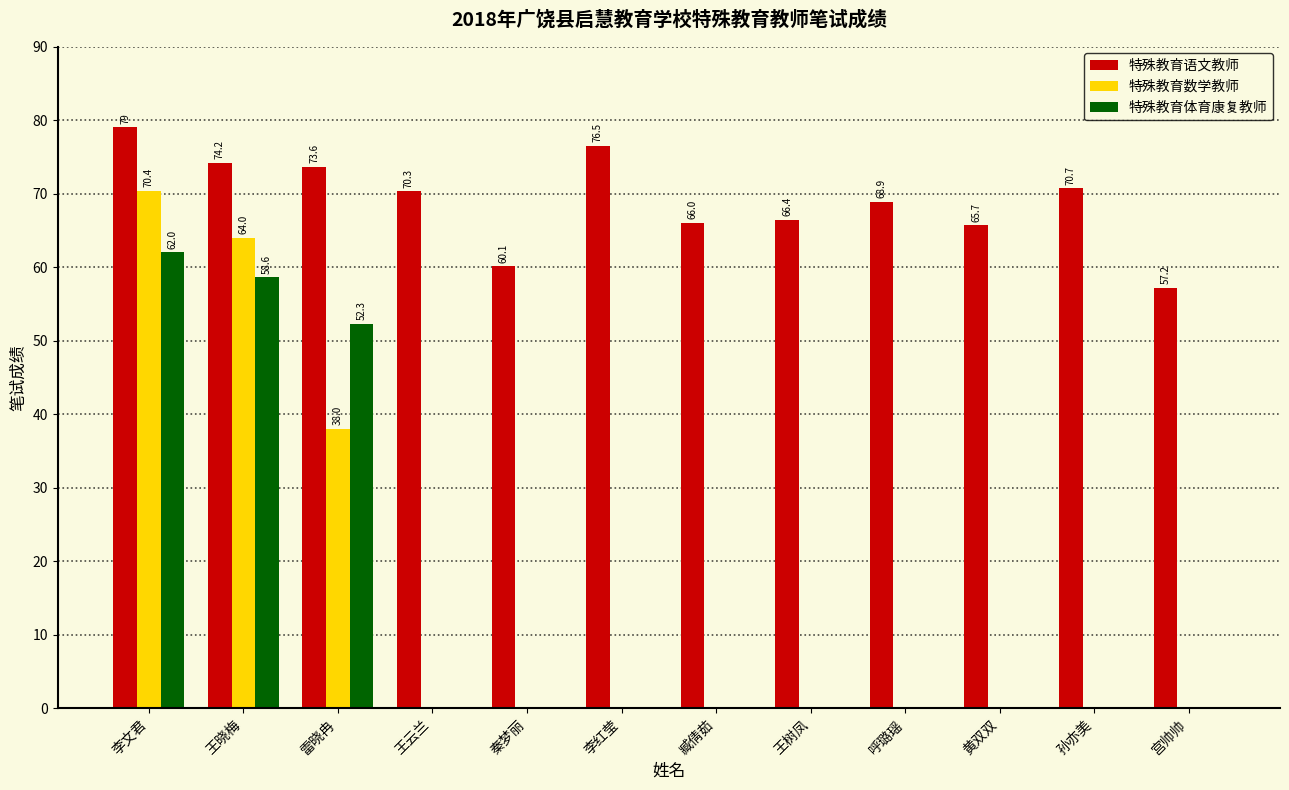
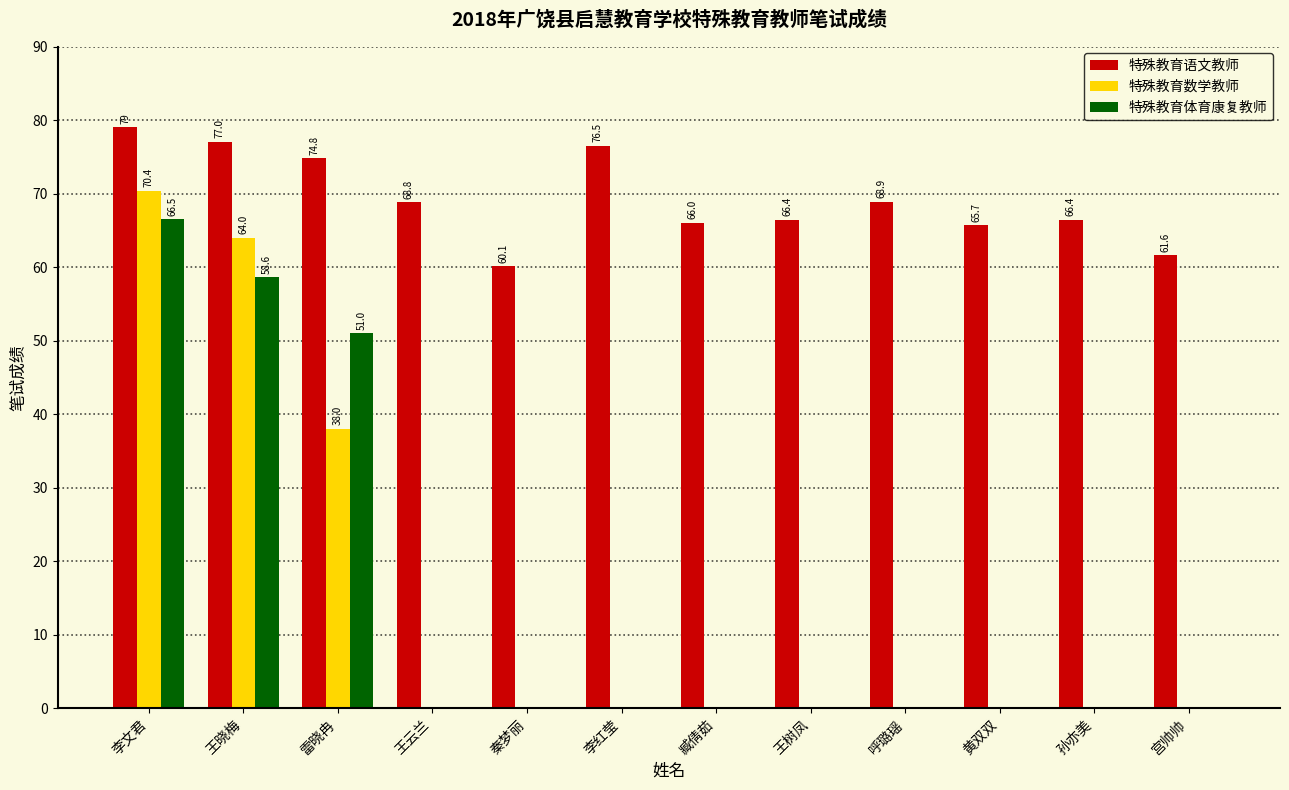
特殊教育体育康复教师, 李文君: 62.0 -> 66.5
特殊教育语文教师, 王晓梅: 74.2 -> 77.0
特殊教育语文教师, 雷晓冉: 73.6 -> 74.8
特殊教育体育康复教师, 雷晓冉: 52.3 -> 51.0
特殊教育语文教师, 王云兰: 70.3 -> 68.8
特殊教育语文教师, 孙亦美: 70.7 -> 66.4
特殊教育语文教师, 宫帅帅: 57.2 -> 61.6
